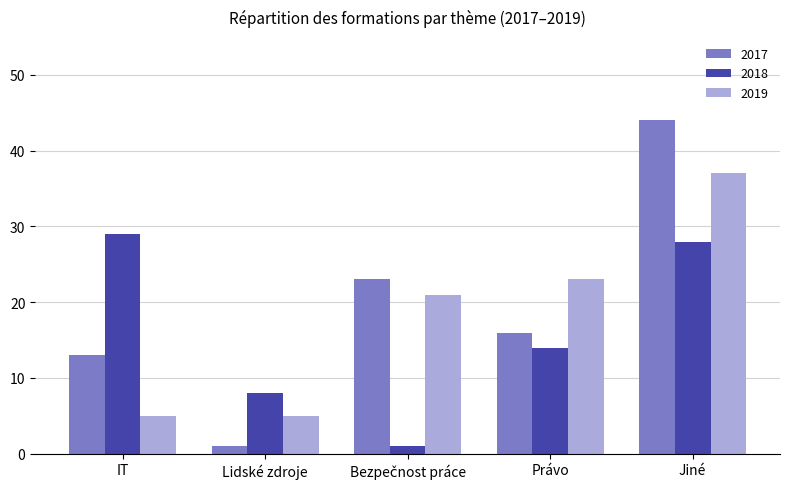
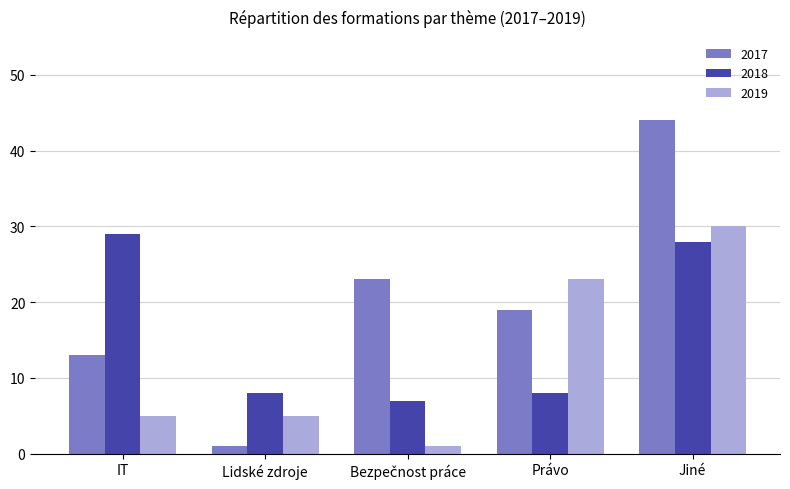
2018, Bezpečnost práce: 1 -> 7
2019, Bezpečnost práce: 21 -> 1
2017, Právo: 16 -> 19
2018, Právo: 14 -> 8
2019, Jiné: 37 -> 30
